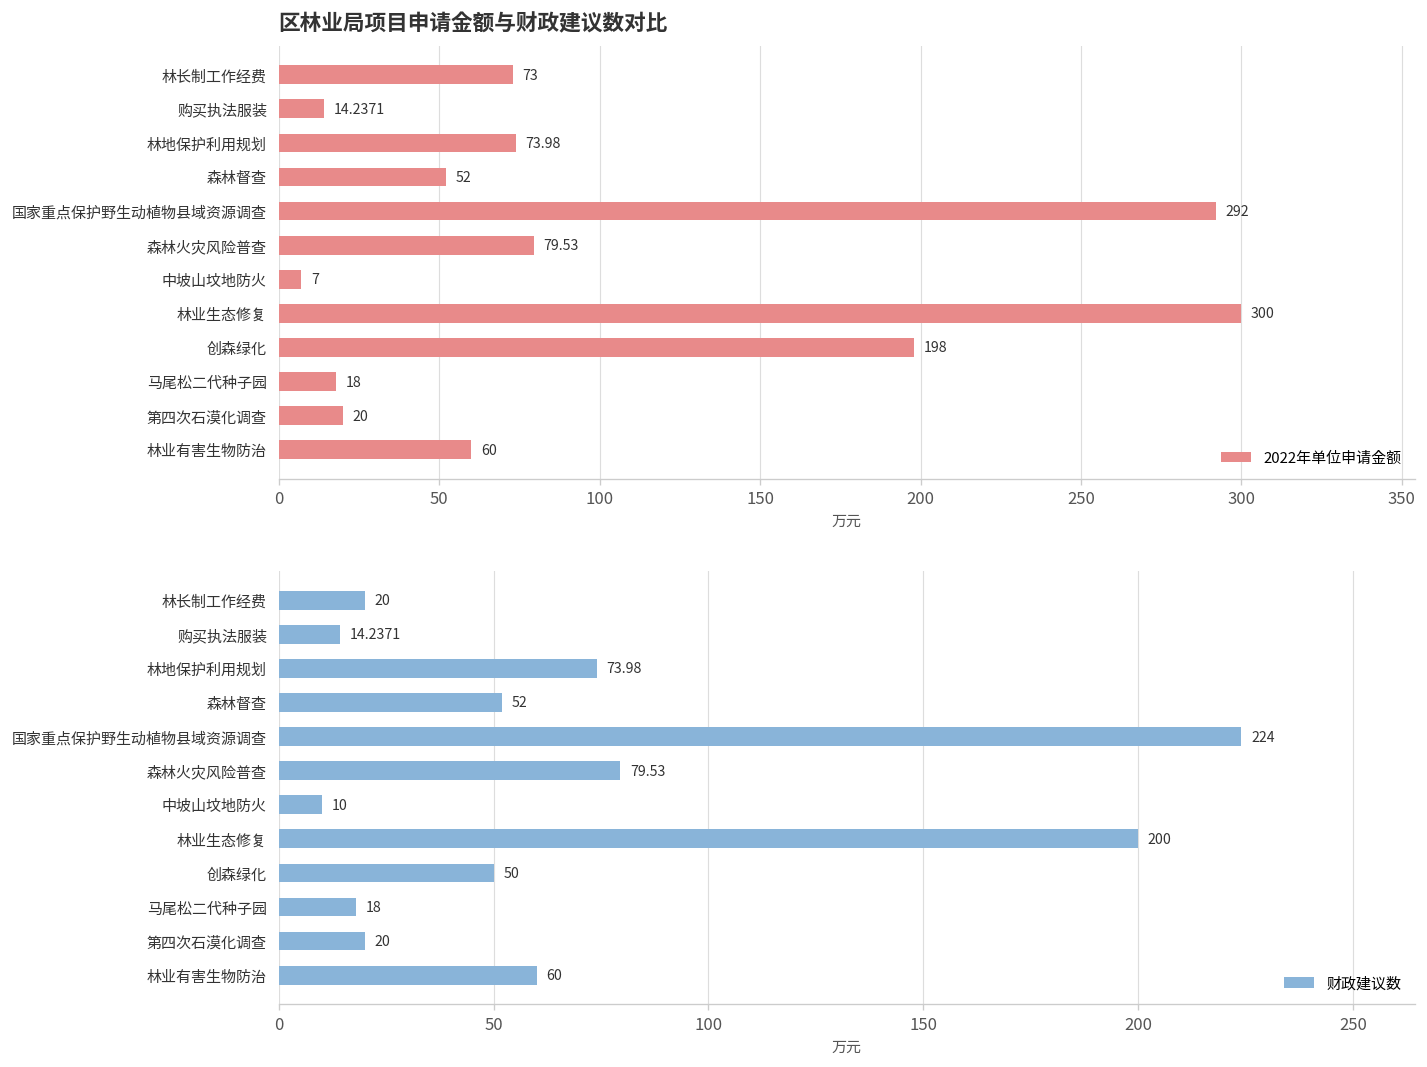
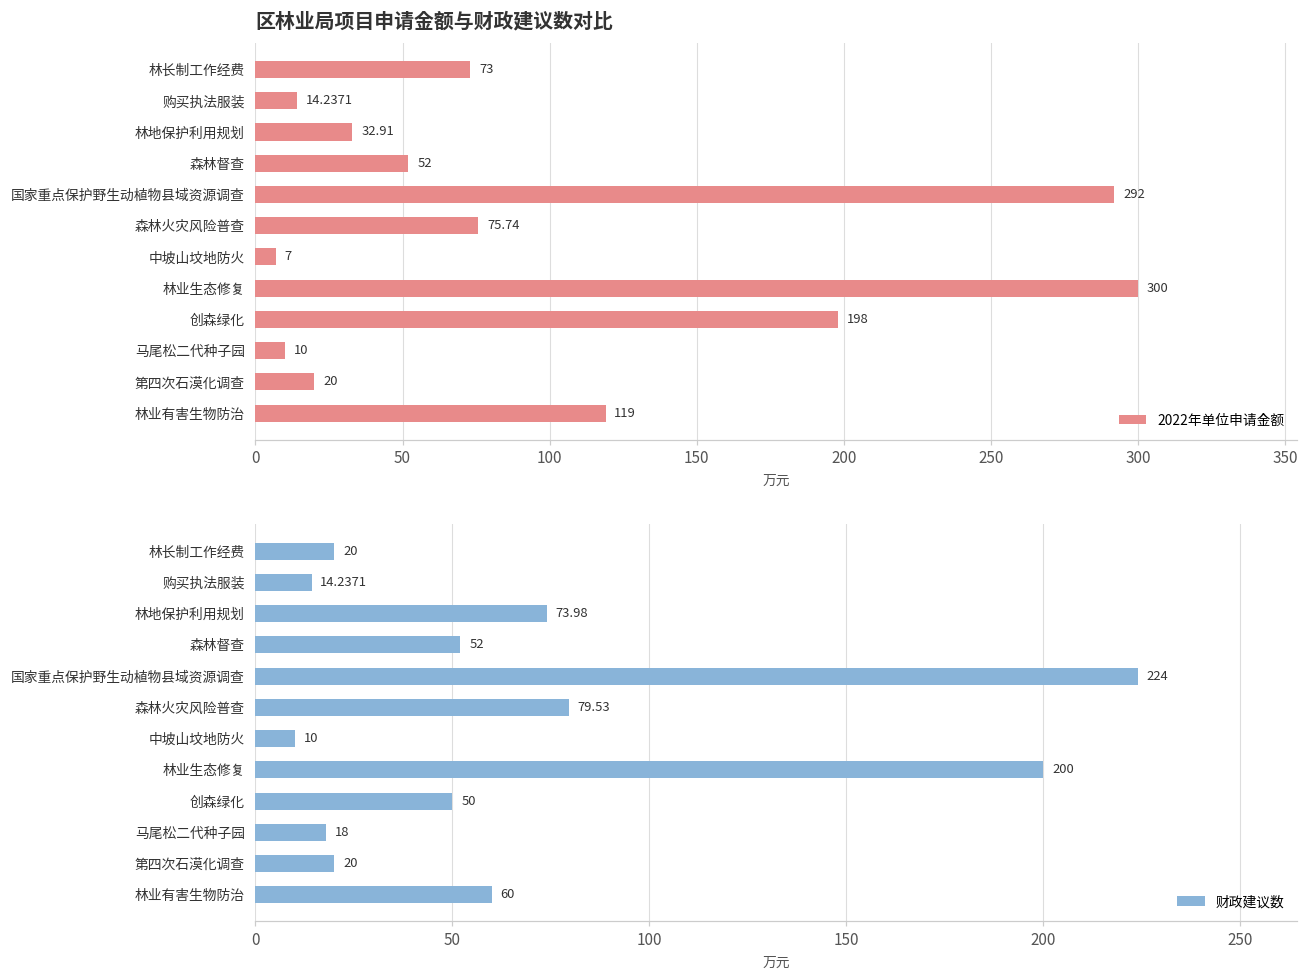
区林业局项目申请金额与财政建议数对比, 林地保护利用规划: 73.98 -> 32.91
区林业局项目申请金额与财政建议数对比, 森林火灾风险普查: 79.53 -> 75.74
区林业局项目申请金额与财政建议数对比, 马尾松二代种子园: 18 -> 10
区林业局项目申请金额与财政建议数对比, 林业有害生物防治: 60 -> 119
